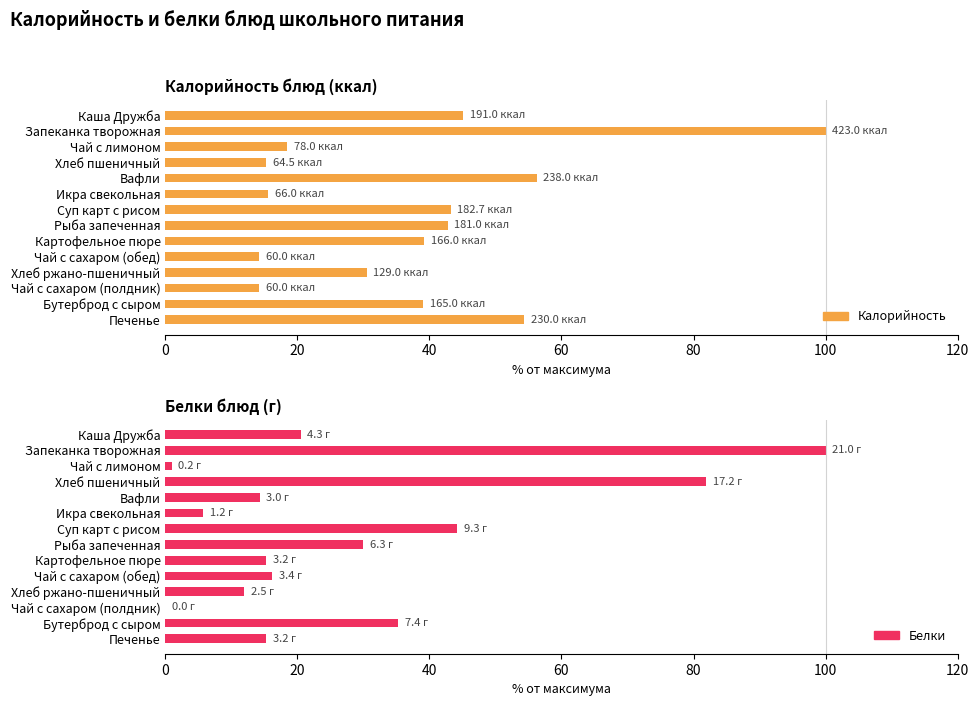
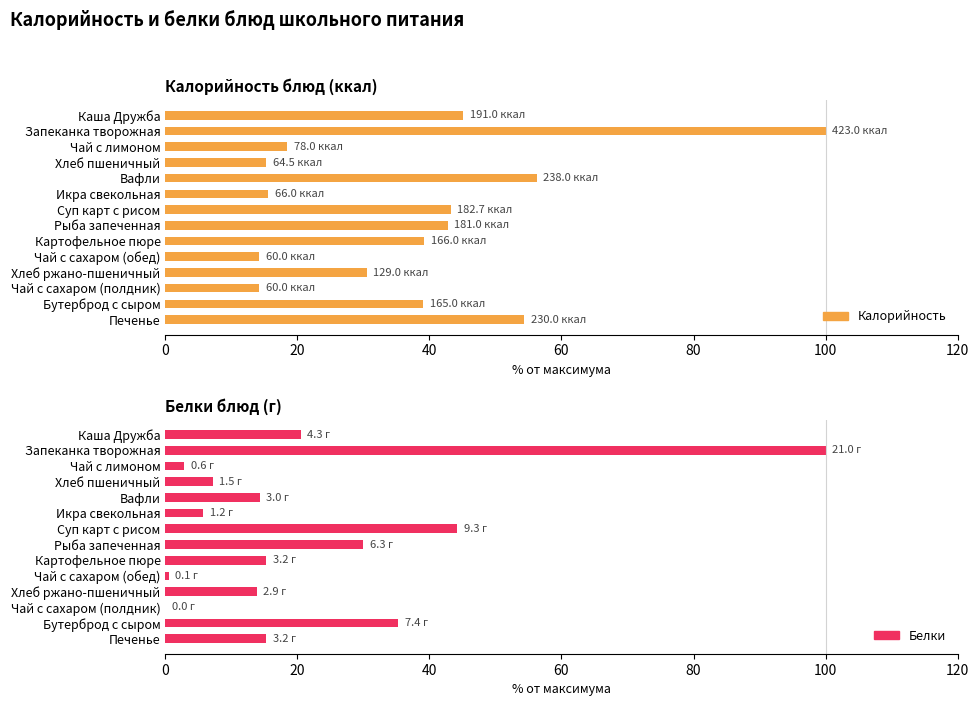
Белки блюд (г), Чай с лимоном: 0.2 -> 0.6
Белки блюд (г), Хлеб пшеничный: 17.2 -> 1.5
Белки блюд (г), Чай с сахаром (обед): 3.4 -> 0.1
Белки блюд (г), Хлеб ржано-пшеничный: 2.5 -> 2.9
